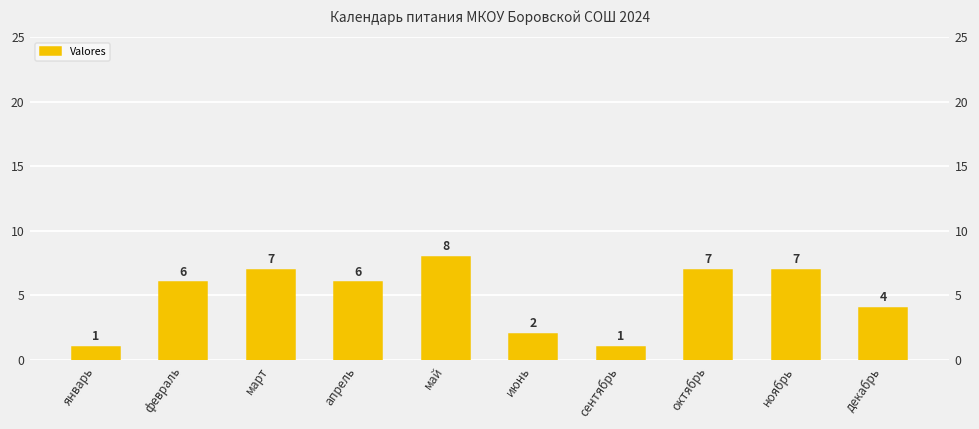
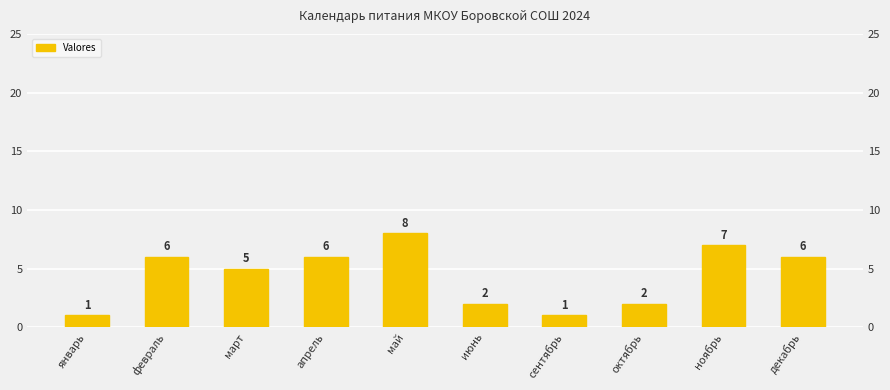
март: 7 -> 5
октябрь: 7 -> 2
декабрь: 4 -> 6
